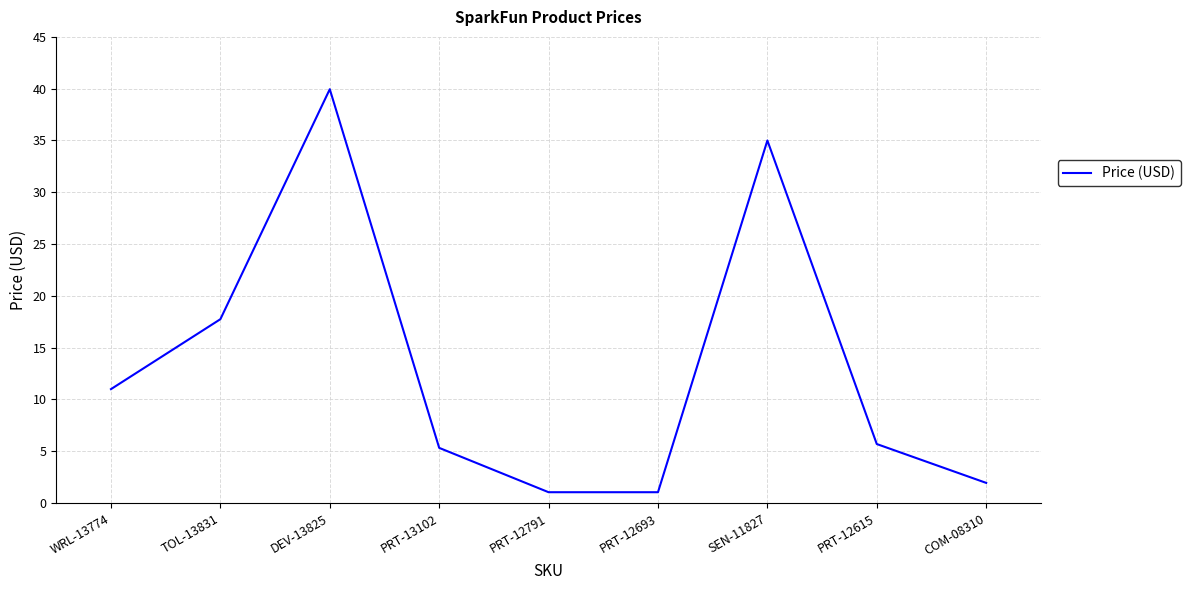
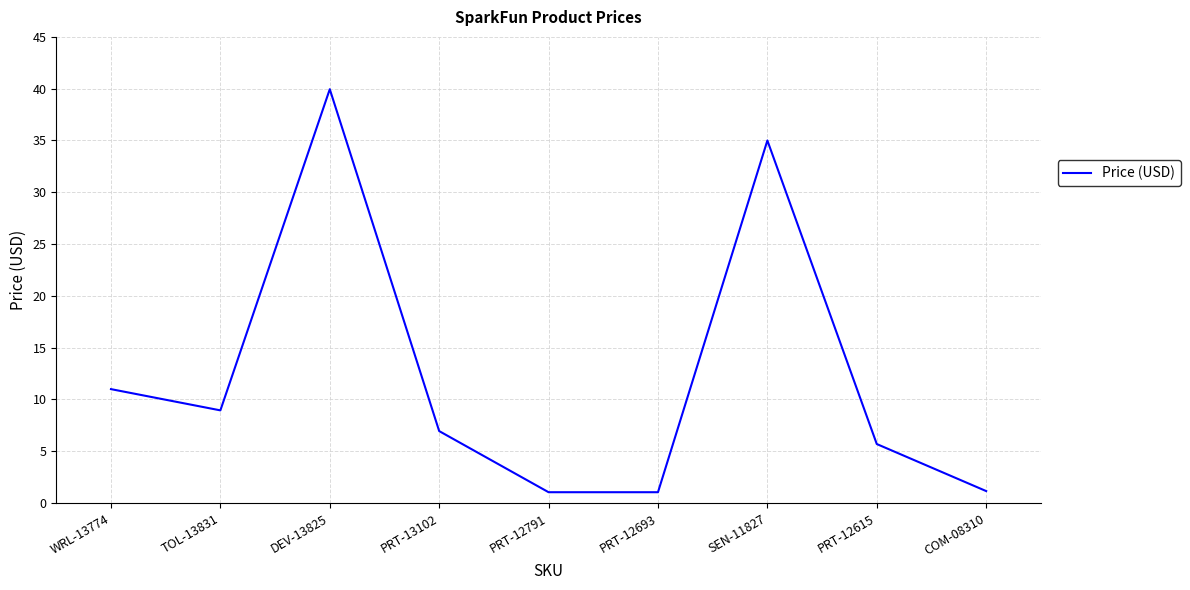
TOL-13831: 17.8 -> 9.0
PRT-13102: 5.3 -> 7.0
COM-08310: 2.0 -> 1.2
